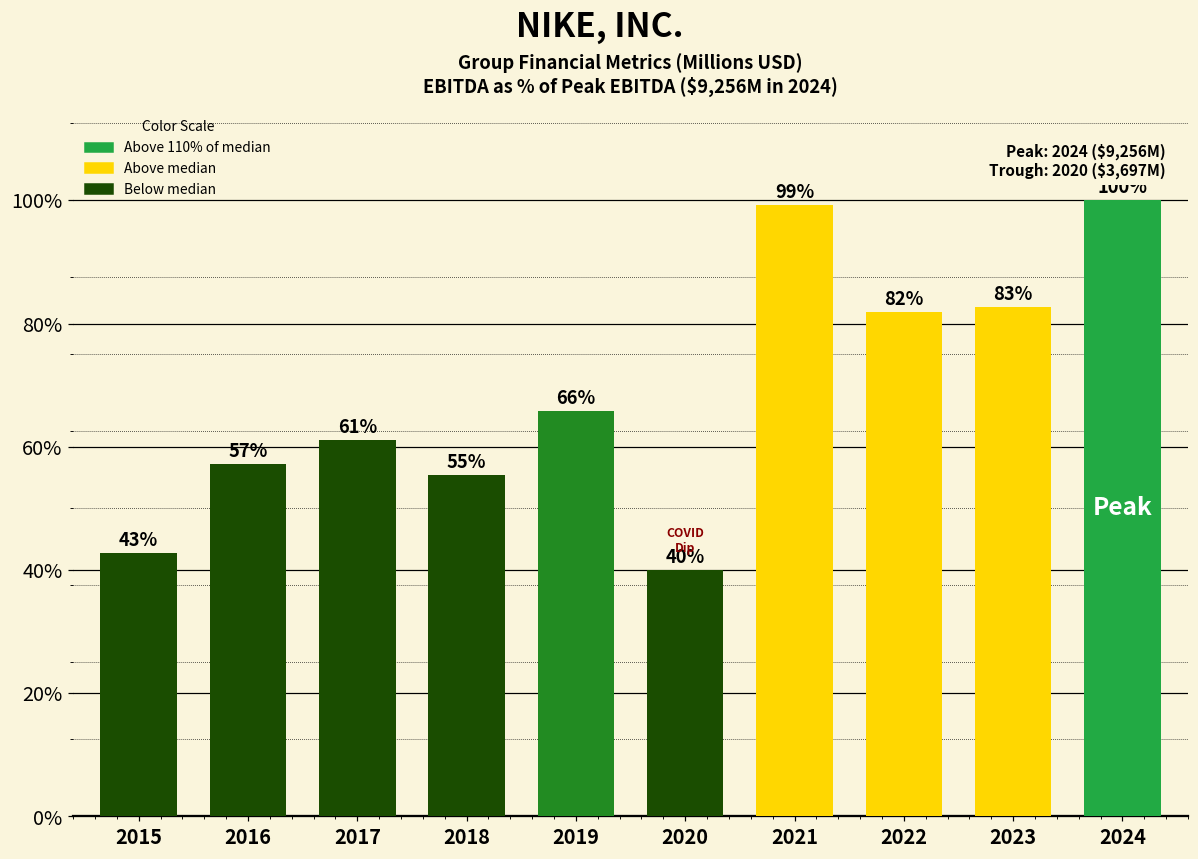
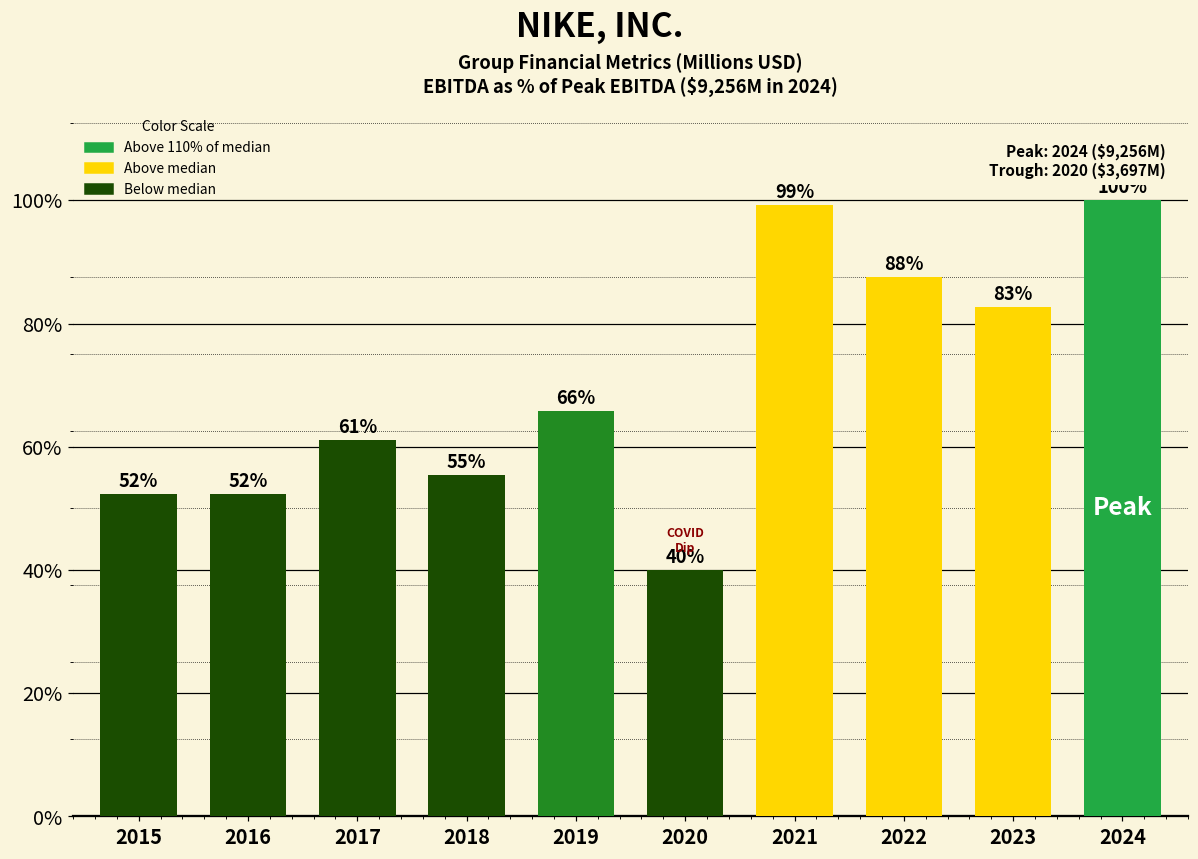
2015: 43% -> 52%
2016: 57% -> 52%
2022: 82% -> 88%
